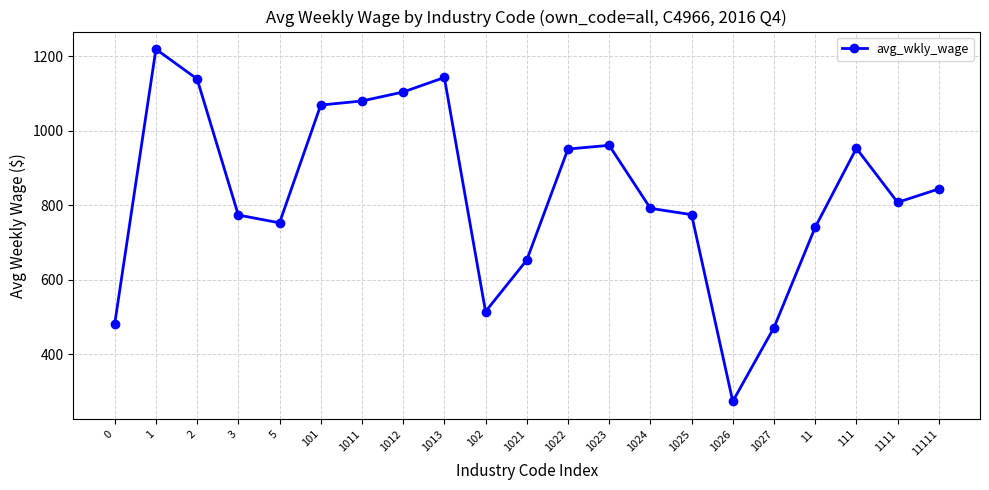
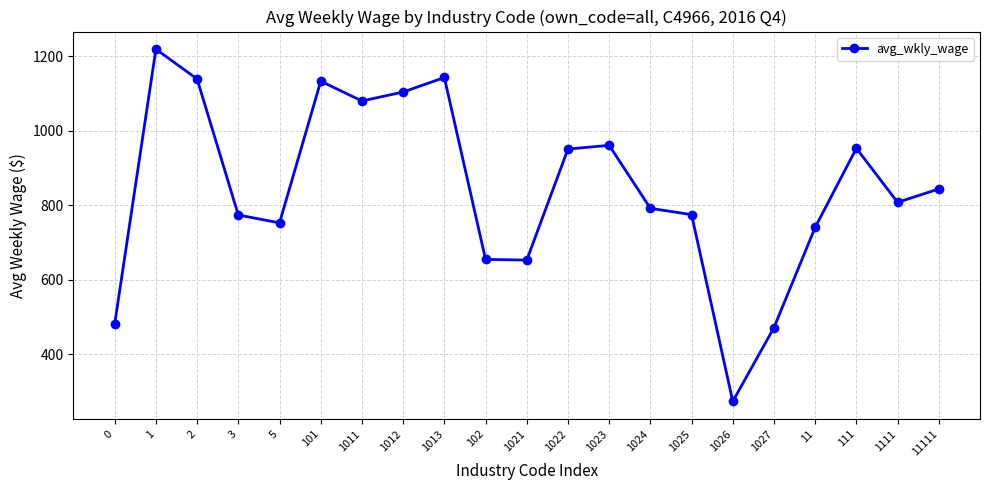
101: 1070 -> 1130
102: 520 -> 660
